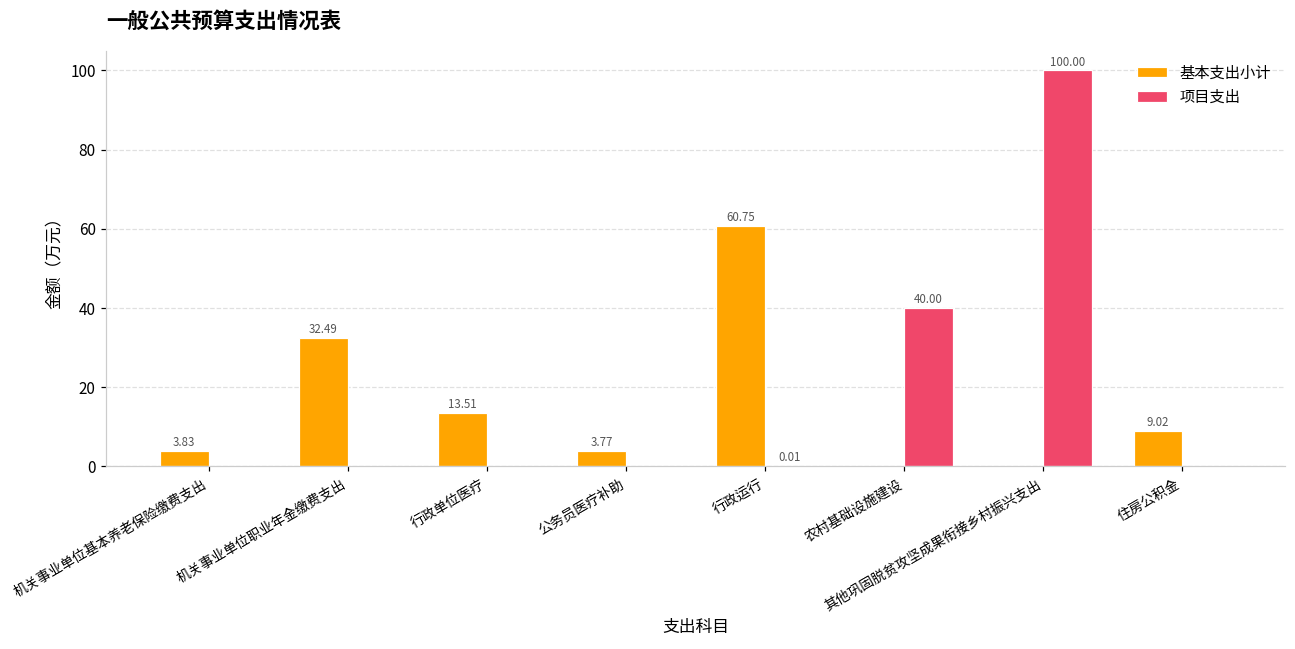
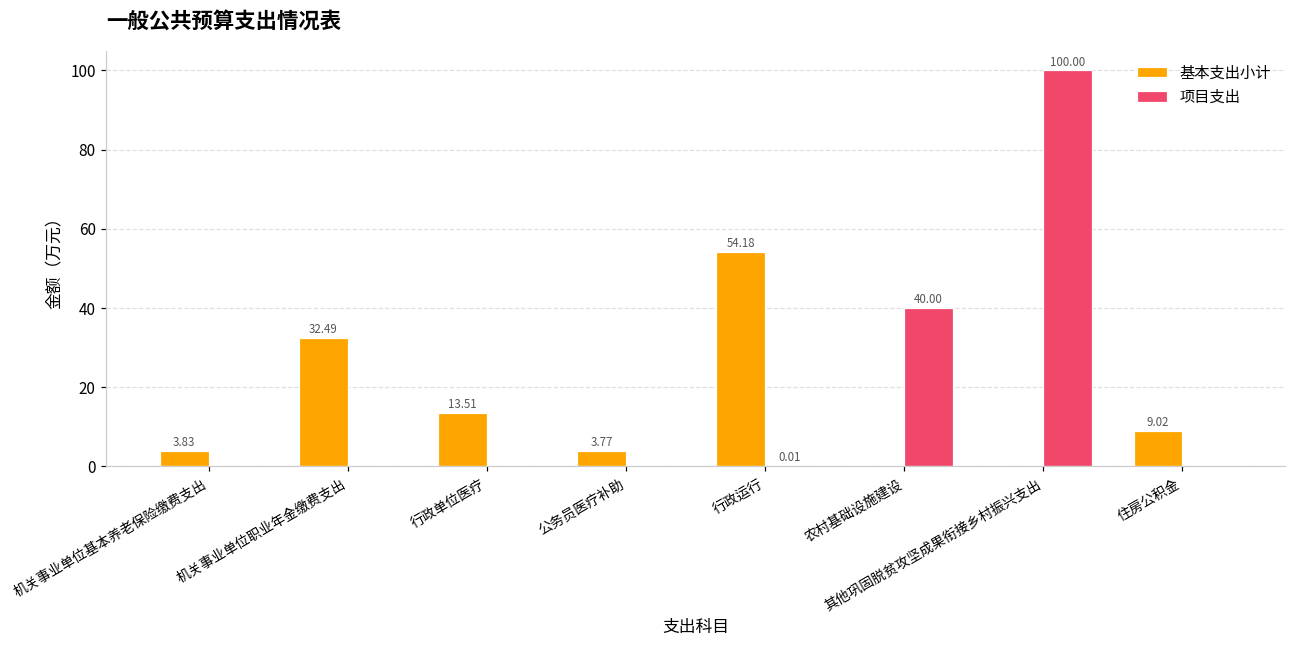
基本支出小计, 行政运行: 60.75 -> 54.18
